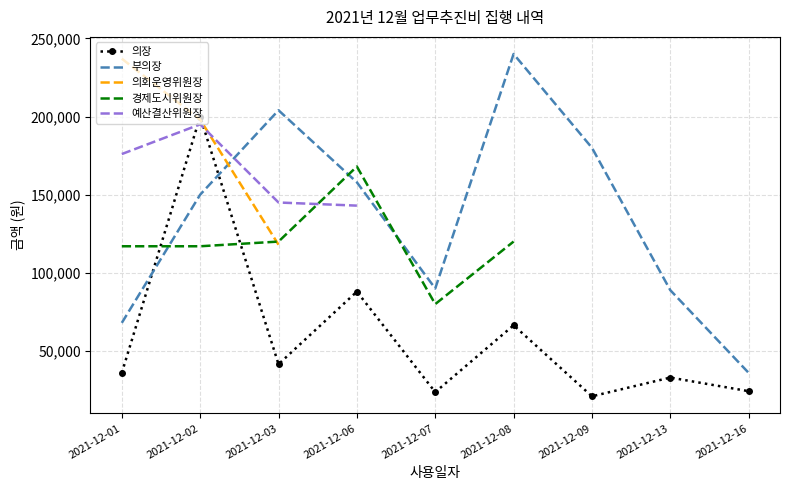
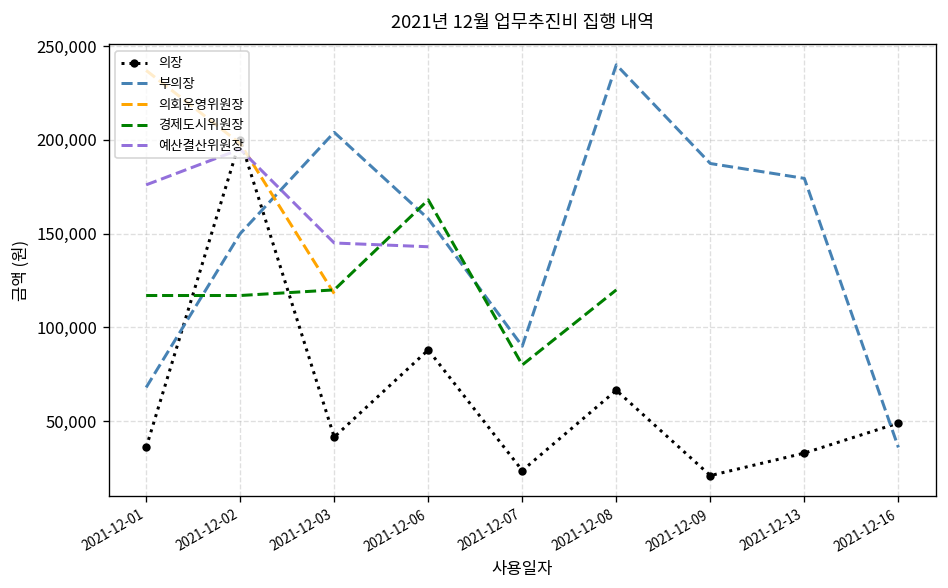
부의장, 2021-12-09: 180,000 -> 187,000
부의장, 2021-12-13: 89,000 -> 179,000
의장, 2021-12-16: 24,000 -> 49,000
